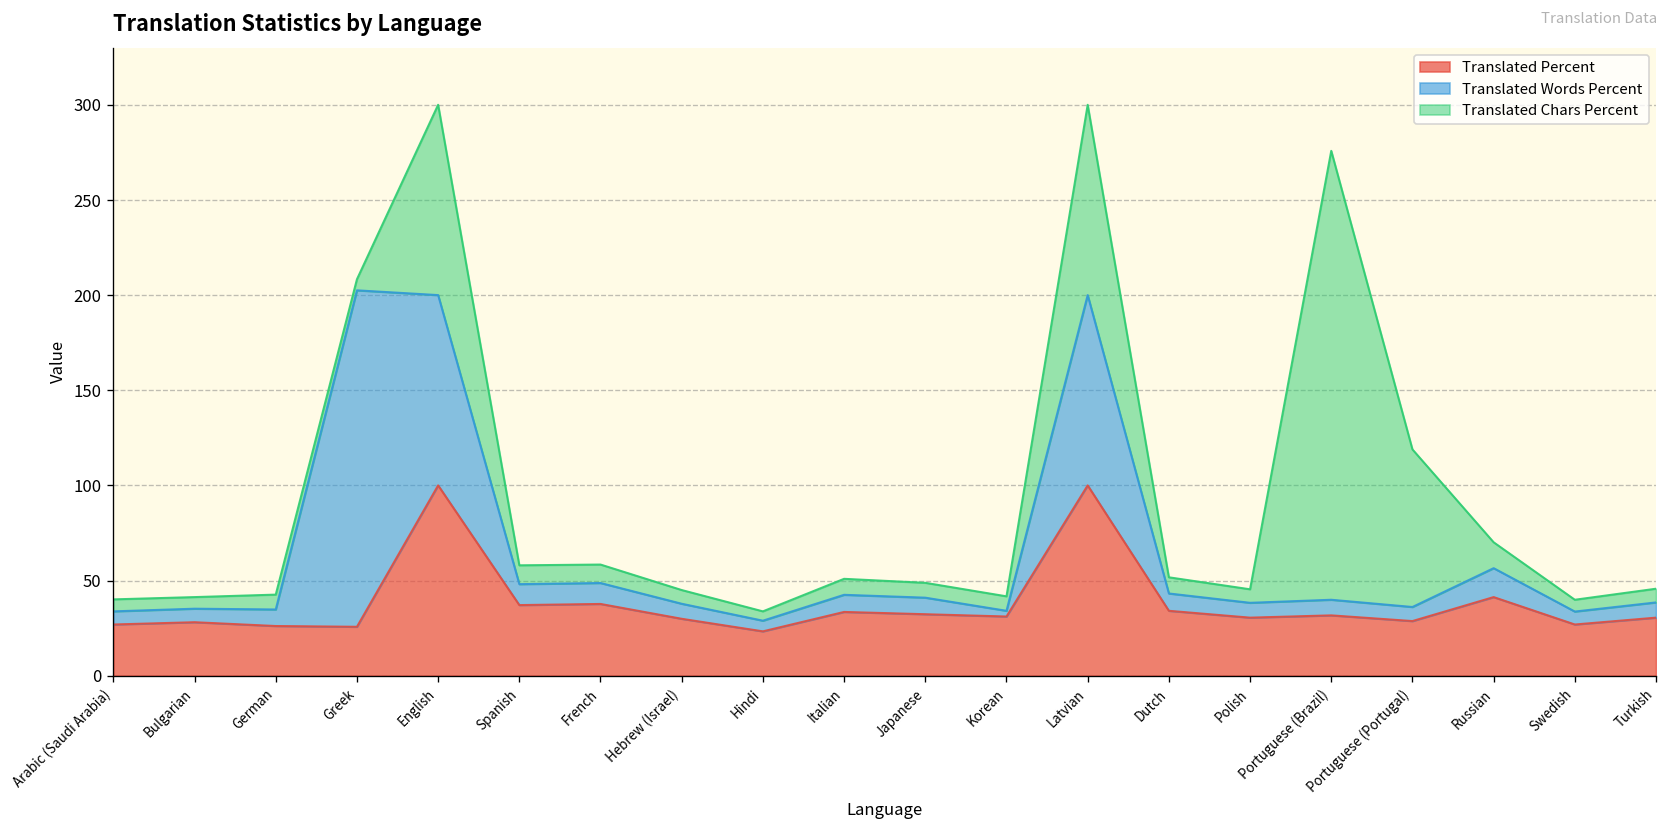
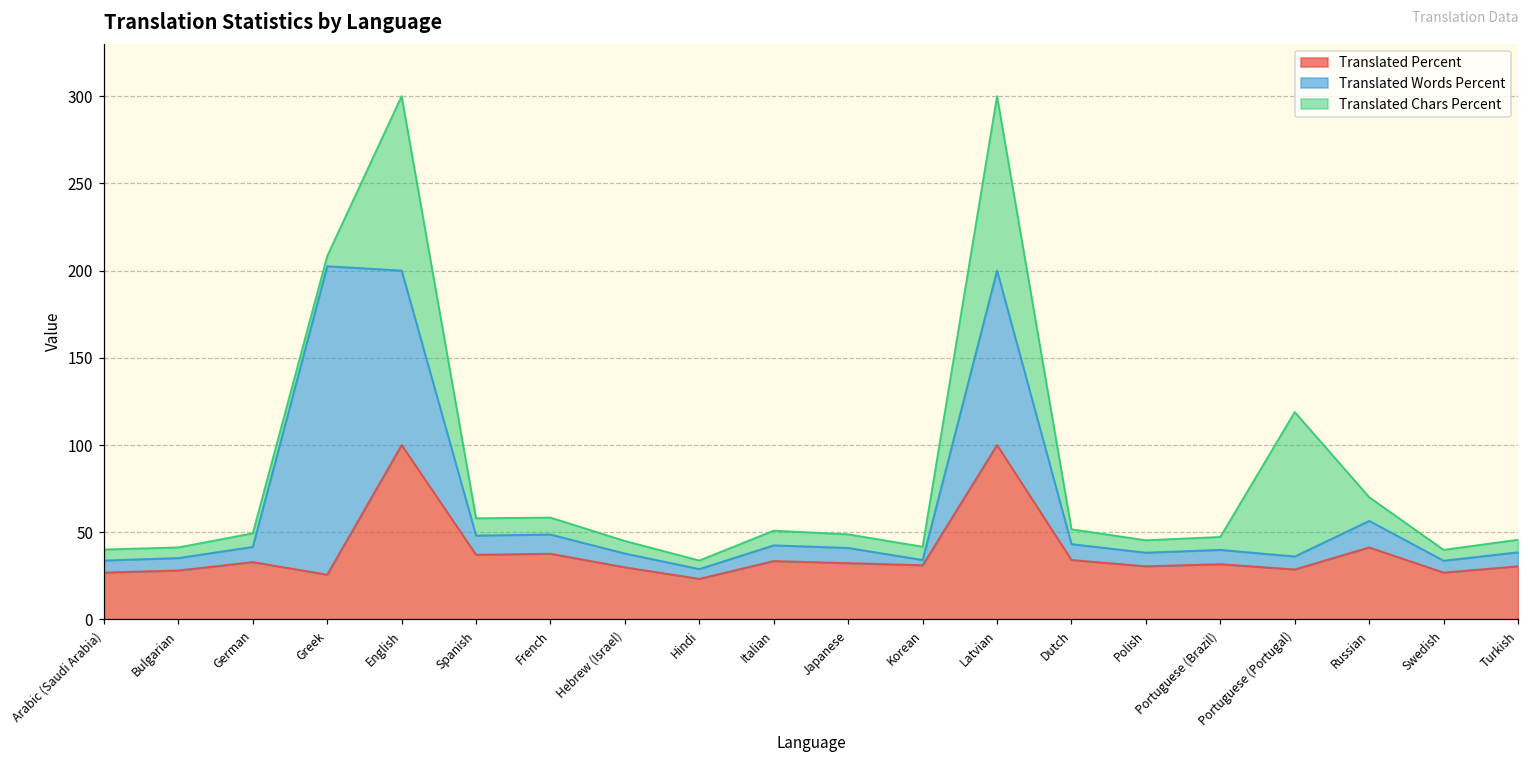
Translated Percent, German: 26 -> 33
Translated Chars Percent, Portuguese (Brazil): 236 -> 7
